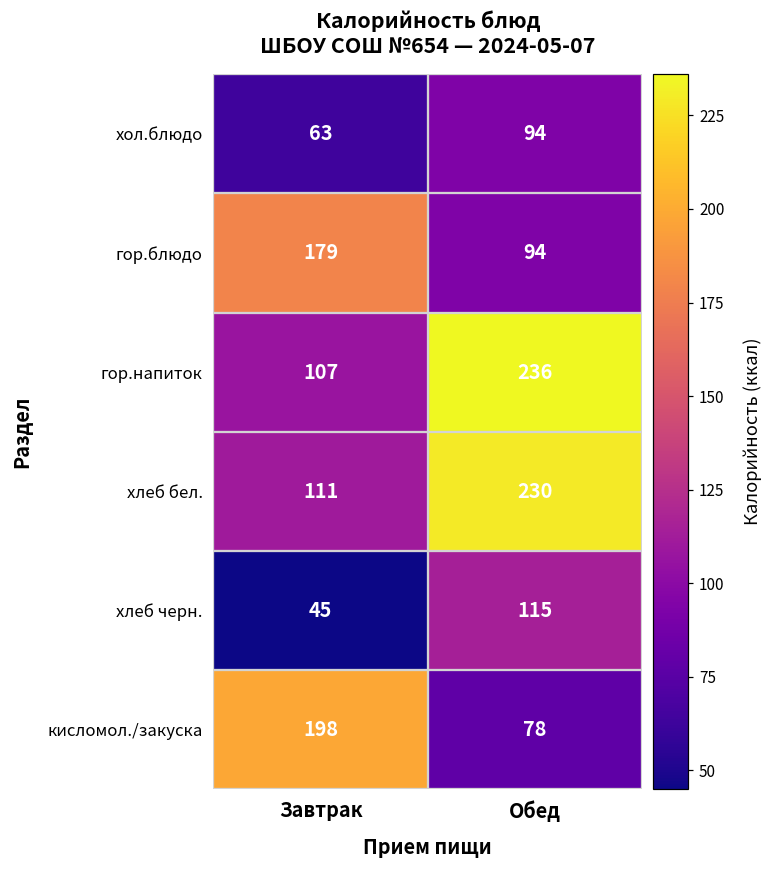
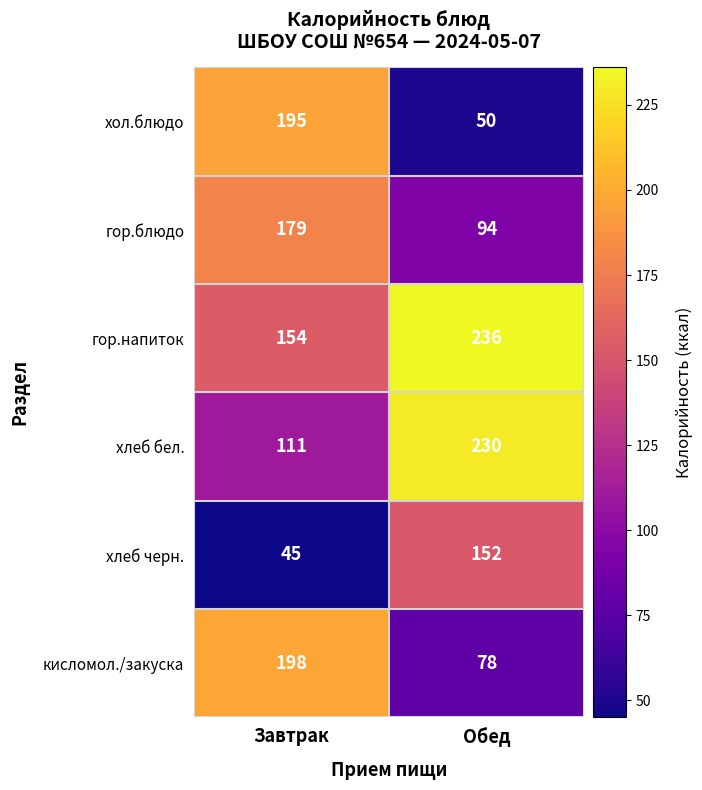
хол.блюдо, Завтрак: 63 -> 195
хол.блюдо, Обед: 94 -> 50
гор.напиток, Завтрак: 107 -> 154
хлеб черн., Обед: 115 -> 152
